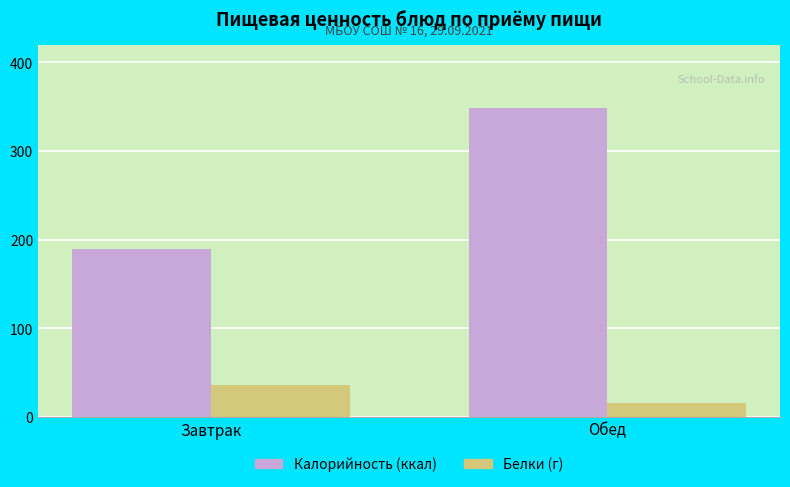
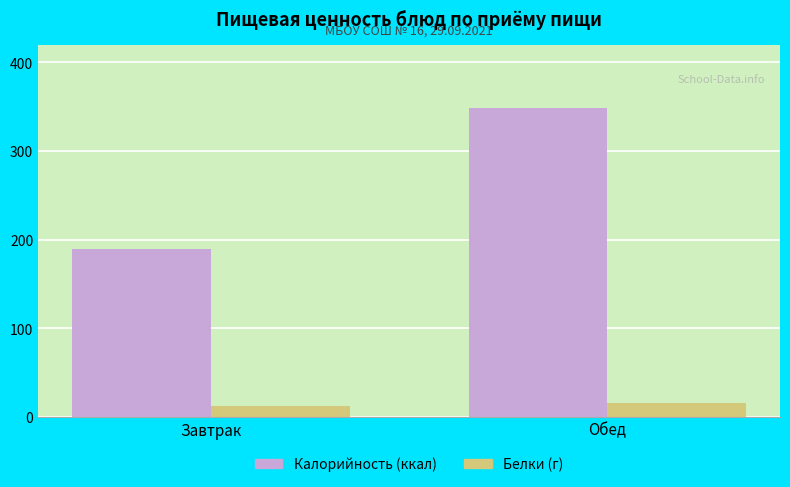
Белки (г), Завтрак: 40 -> 10
